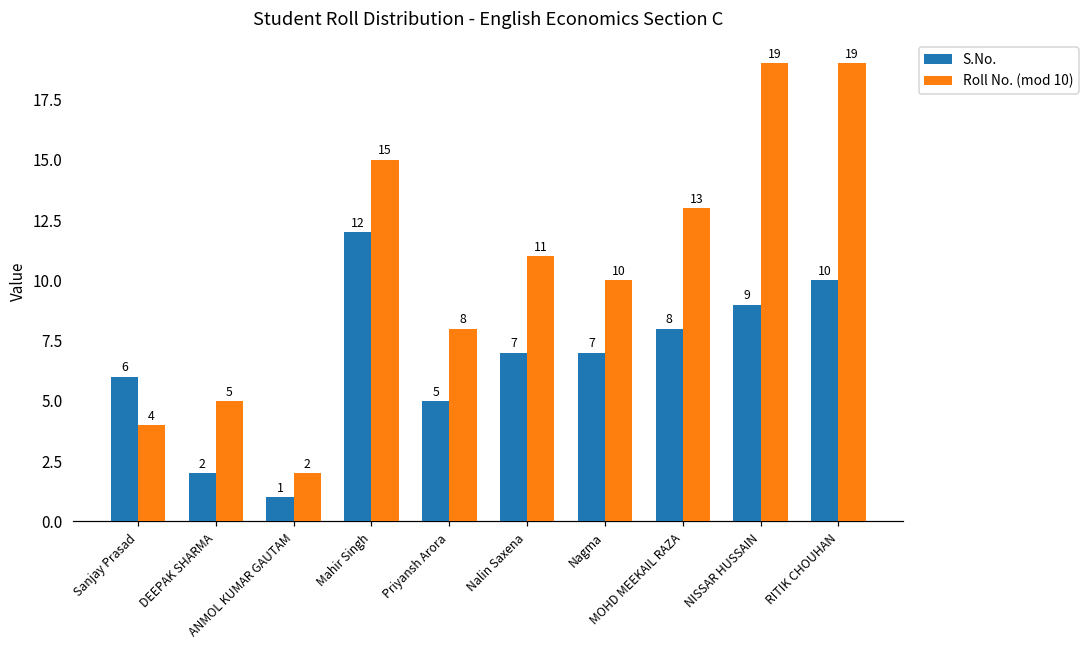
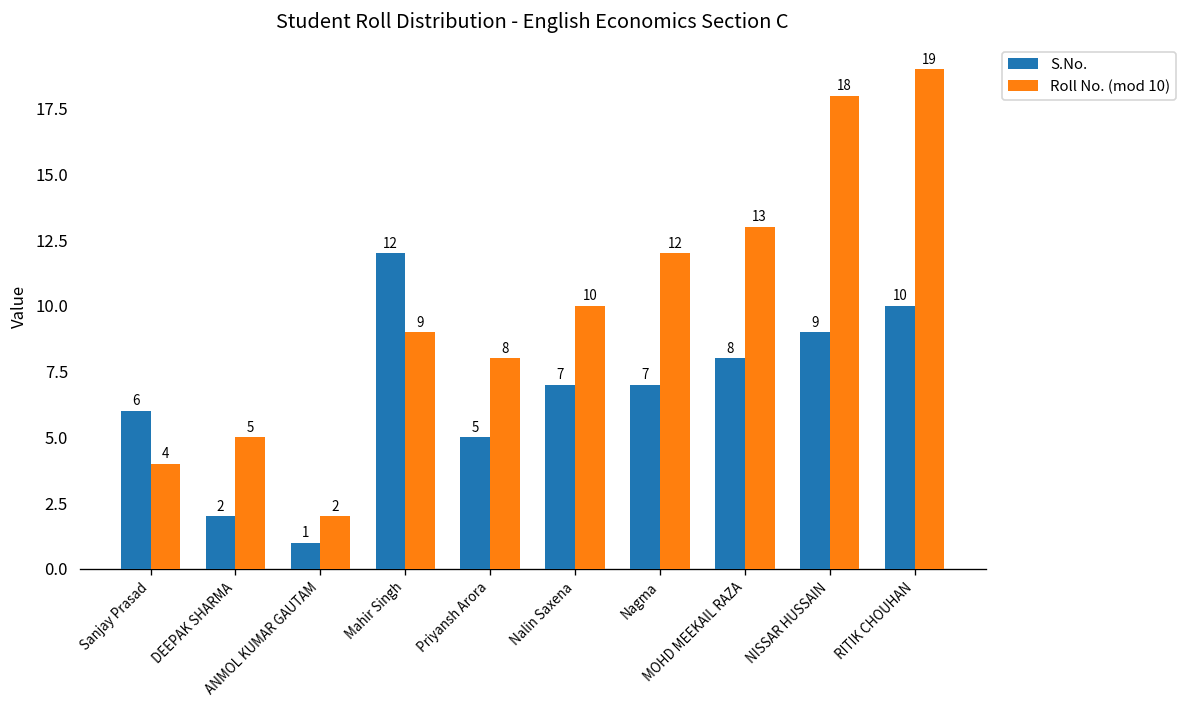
Roll No. (mod 10), Mahir Singh: 15 -> 9
Roll No. (mod 10), Nalin Saxena: 11 -> 10
Roll No. (mod 10), Nagma: 10 -> 12
Roll No. (mod 10), NISSAR HUSSAIN: 19 -> 18
